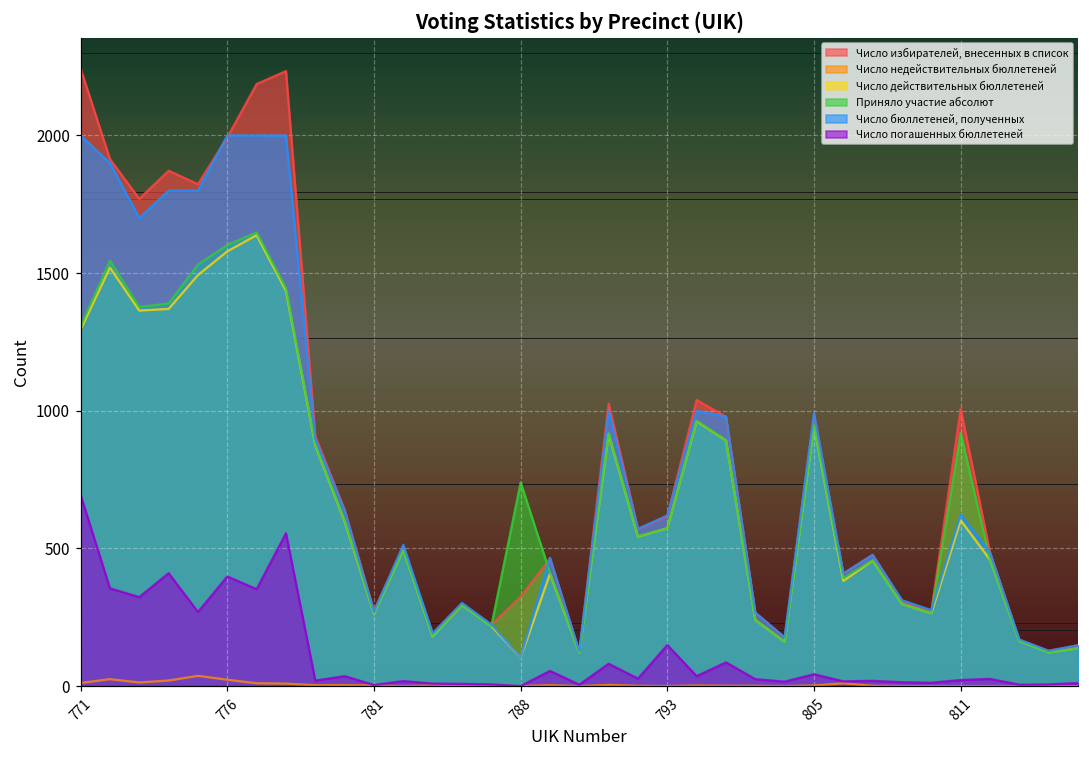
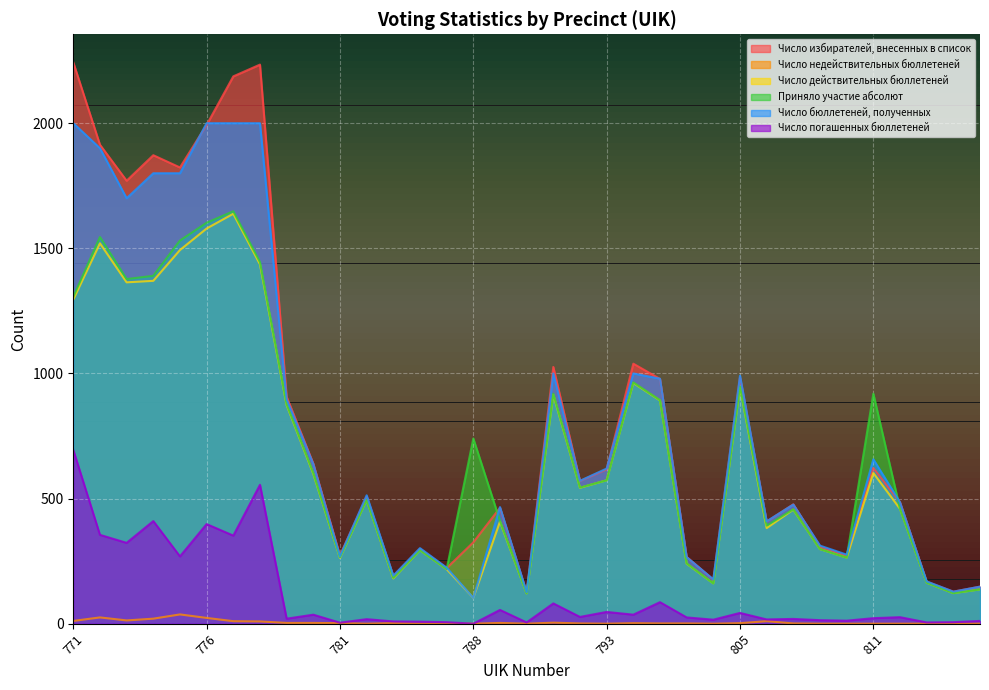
Число погашенных бюллетеней, 793: 150 -> 50
Число избирателей, внесенных в список, 811: 1010 -> 620
Число бюллетеней, полученных, 811: 620 -> 660
